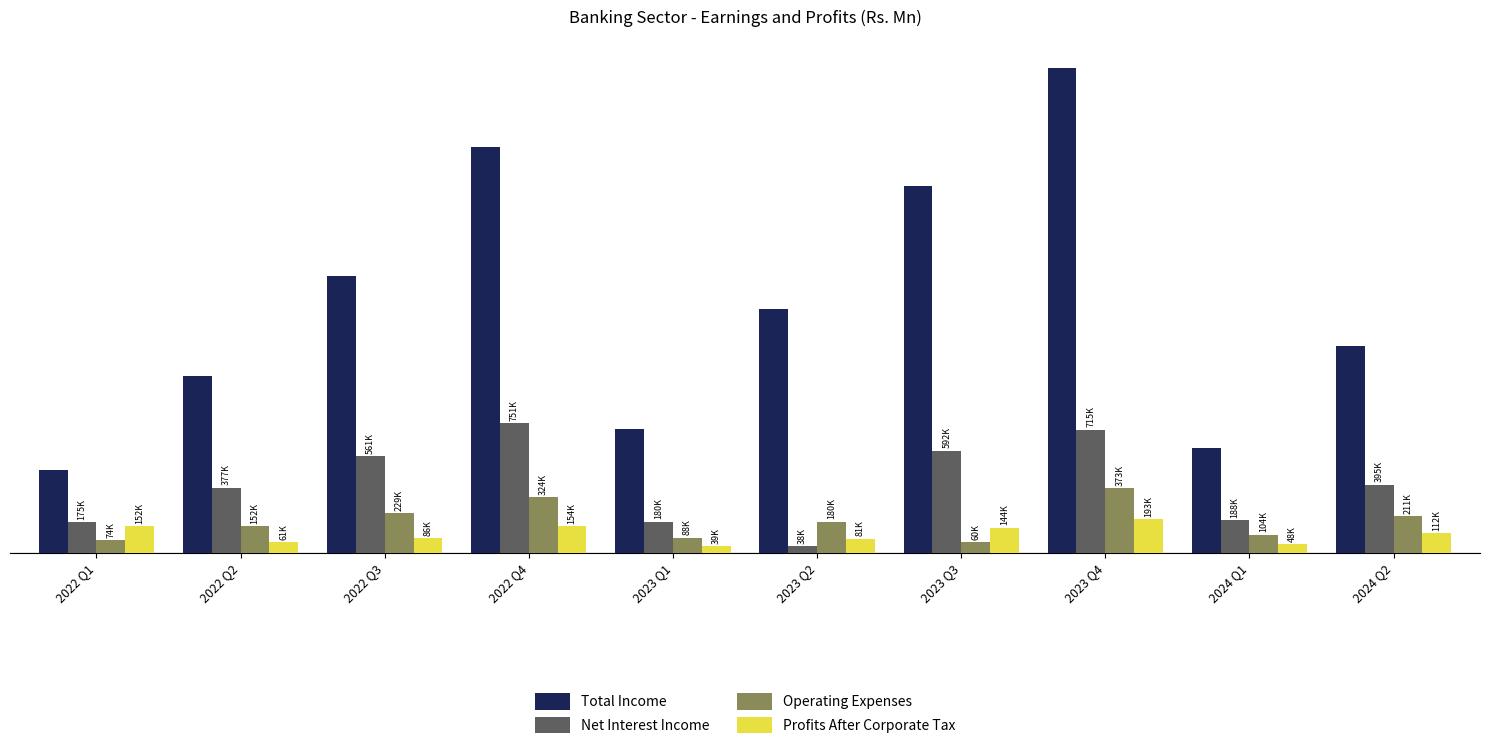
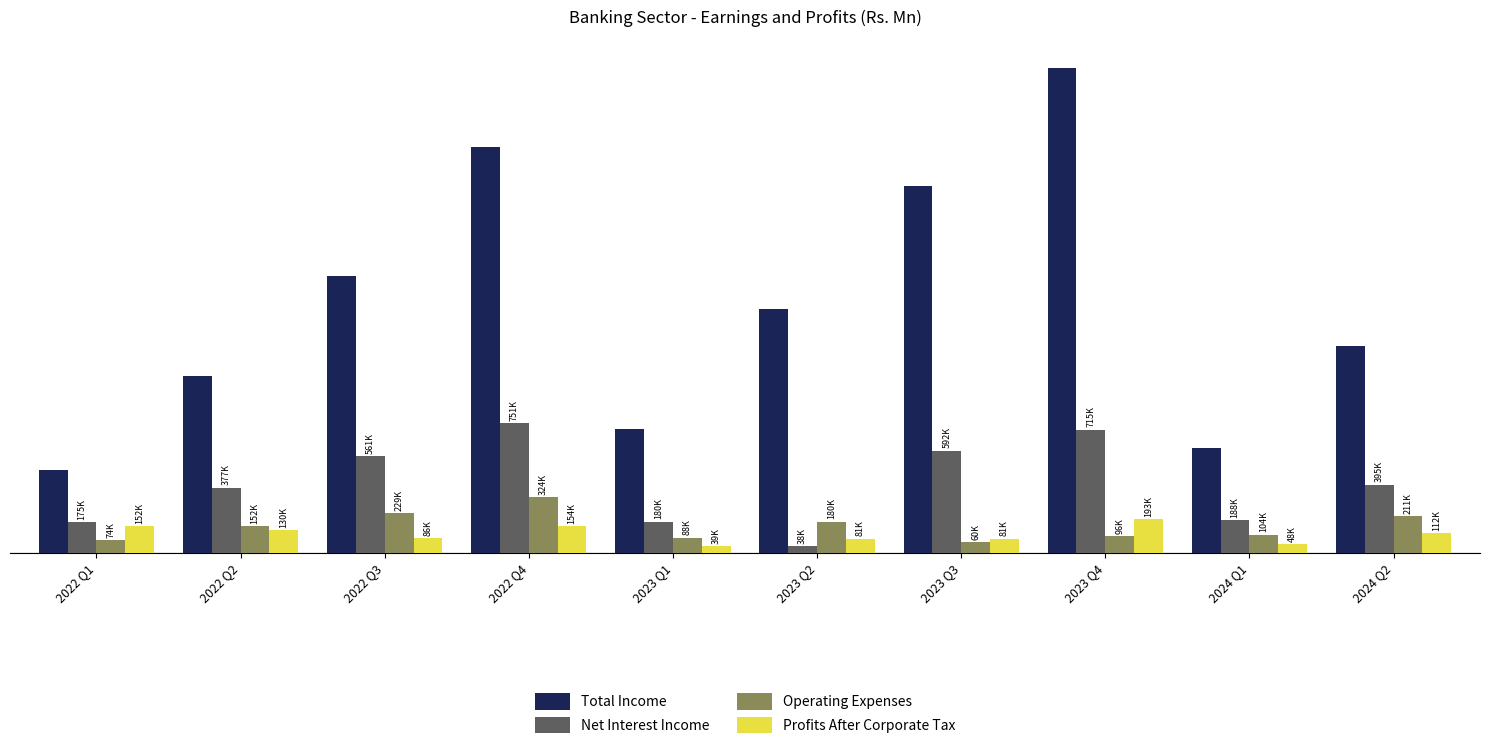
Profits After Corporate Tax, 2022 Q2: 61K -> 130K
Profits After Corporate Tax, 2023 Q3: 144K -> 81K
Operating Expenses, 2023 Q4: 373K -> 96K
